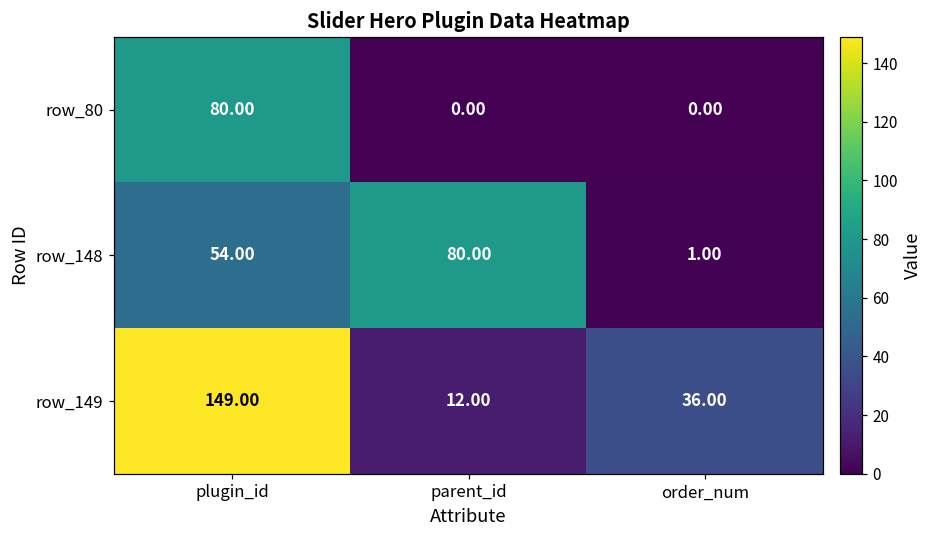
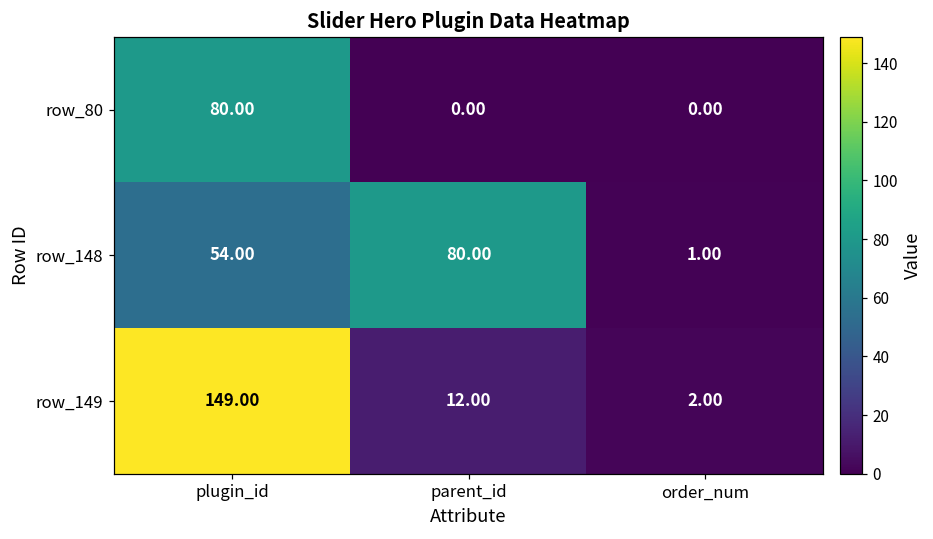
row_149, order_num: 36.00 -> 2.00
